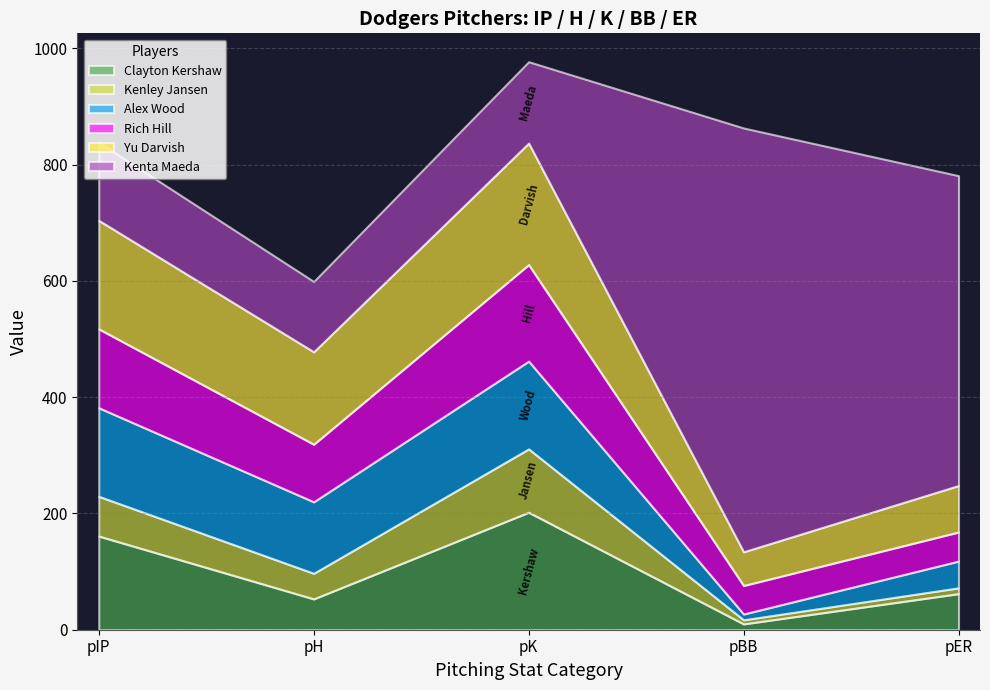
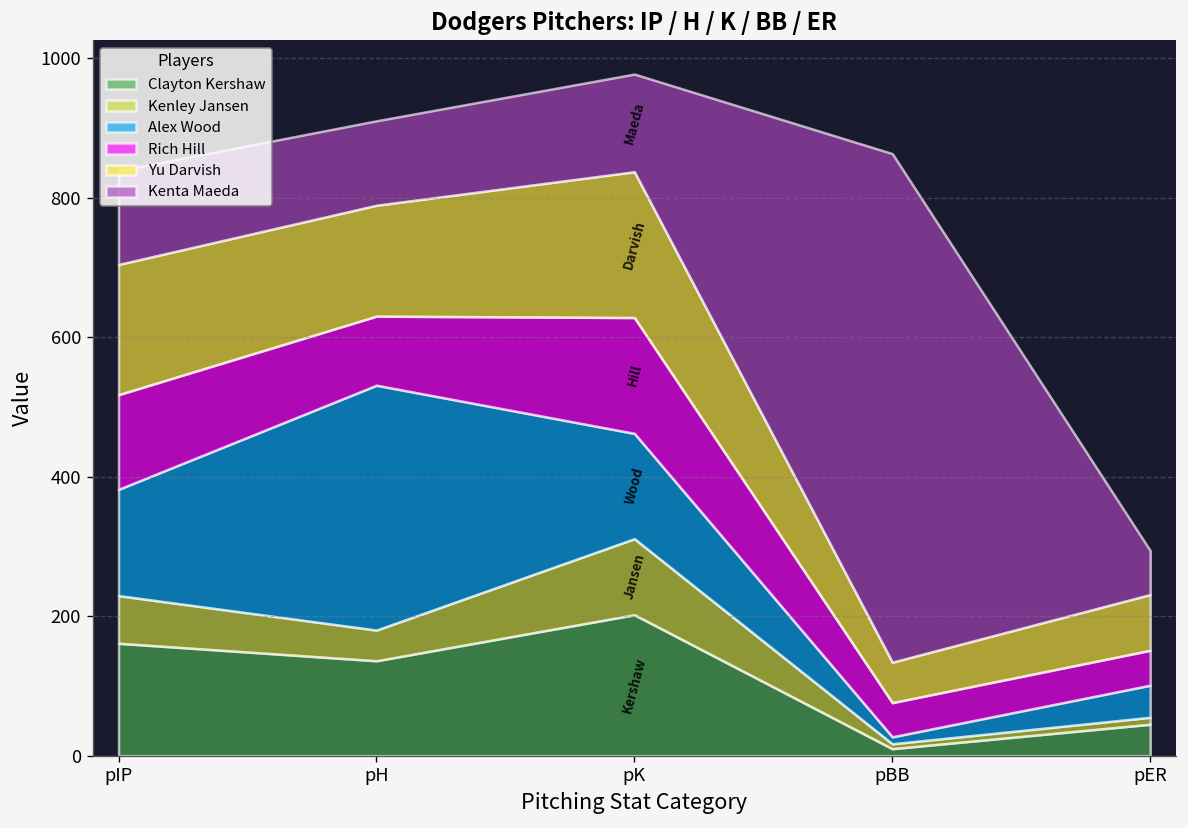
Clayton Kershaw, pH: 50 -> 140
Alex Wood, pH: 120 -> 350
Clayton Kershaw, pER: 60 -> 50
Kenta Maeda, pER: 530 -> 60
